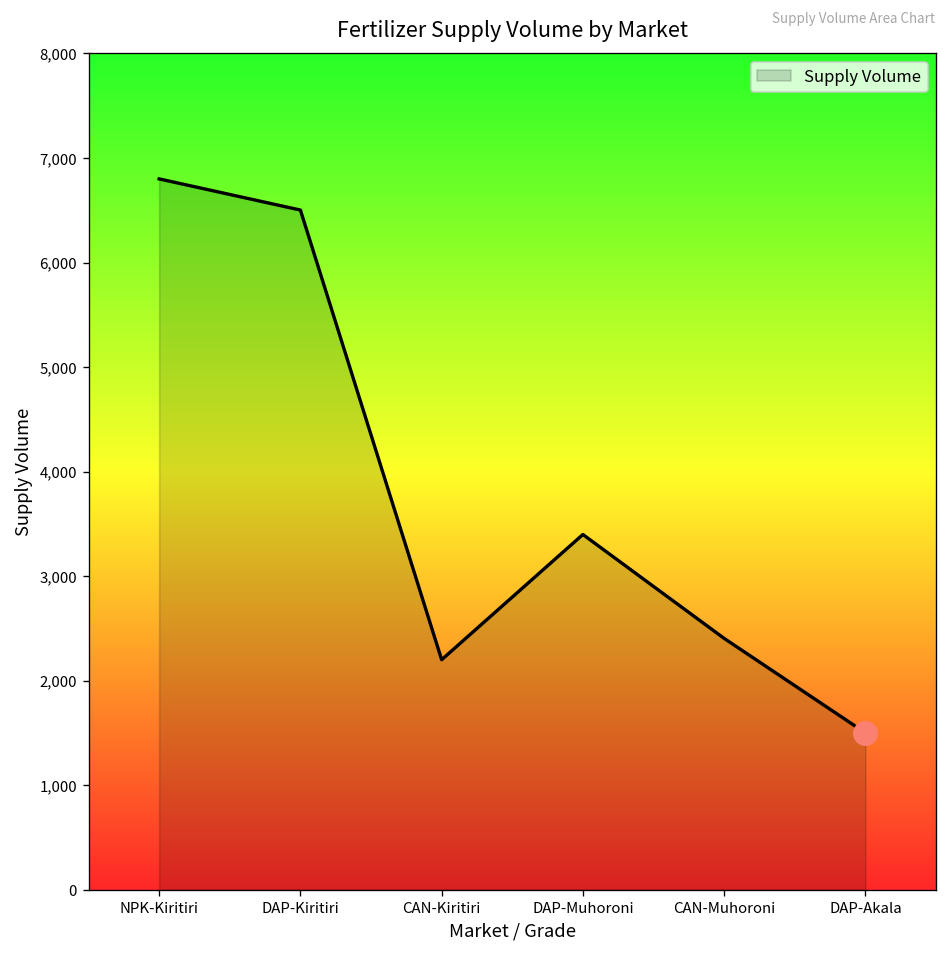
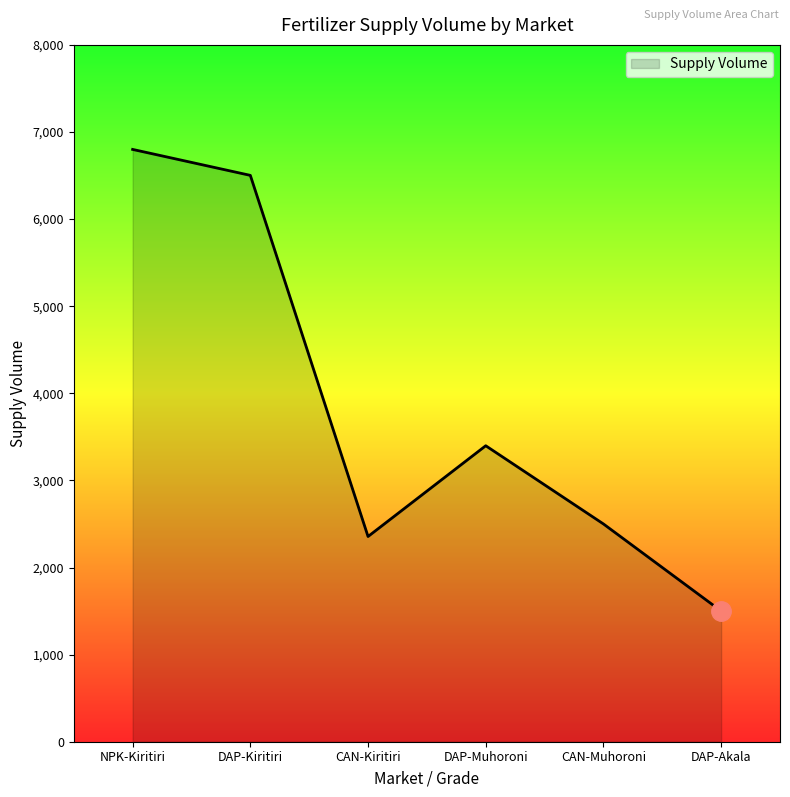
Supply Volume, CAN-Kiritiri: 2,200 -> 2,400
Supply Volume, CAN-Muhoroni: 2,400 -> 2,500
